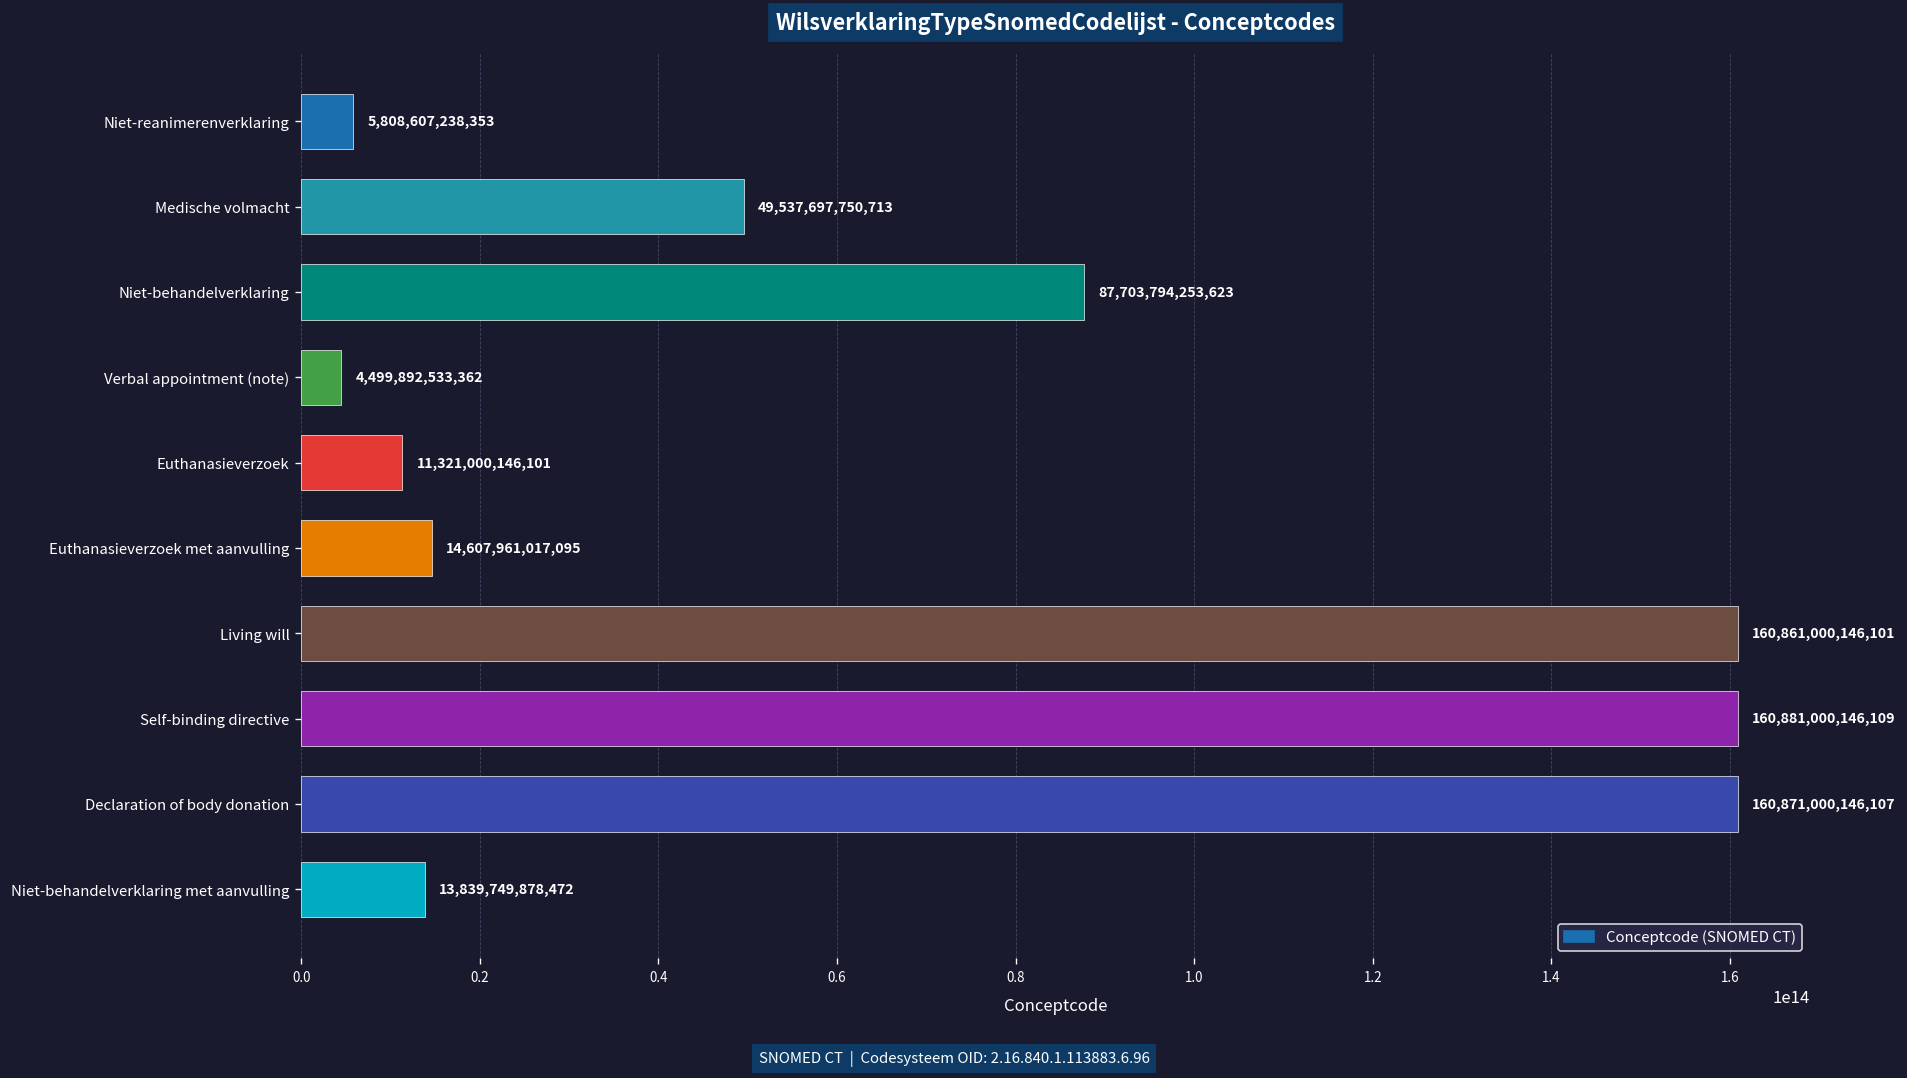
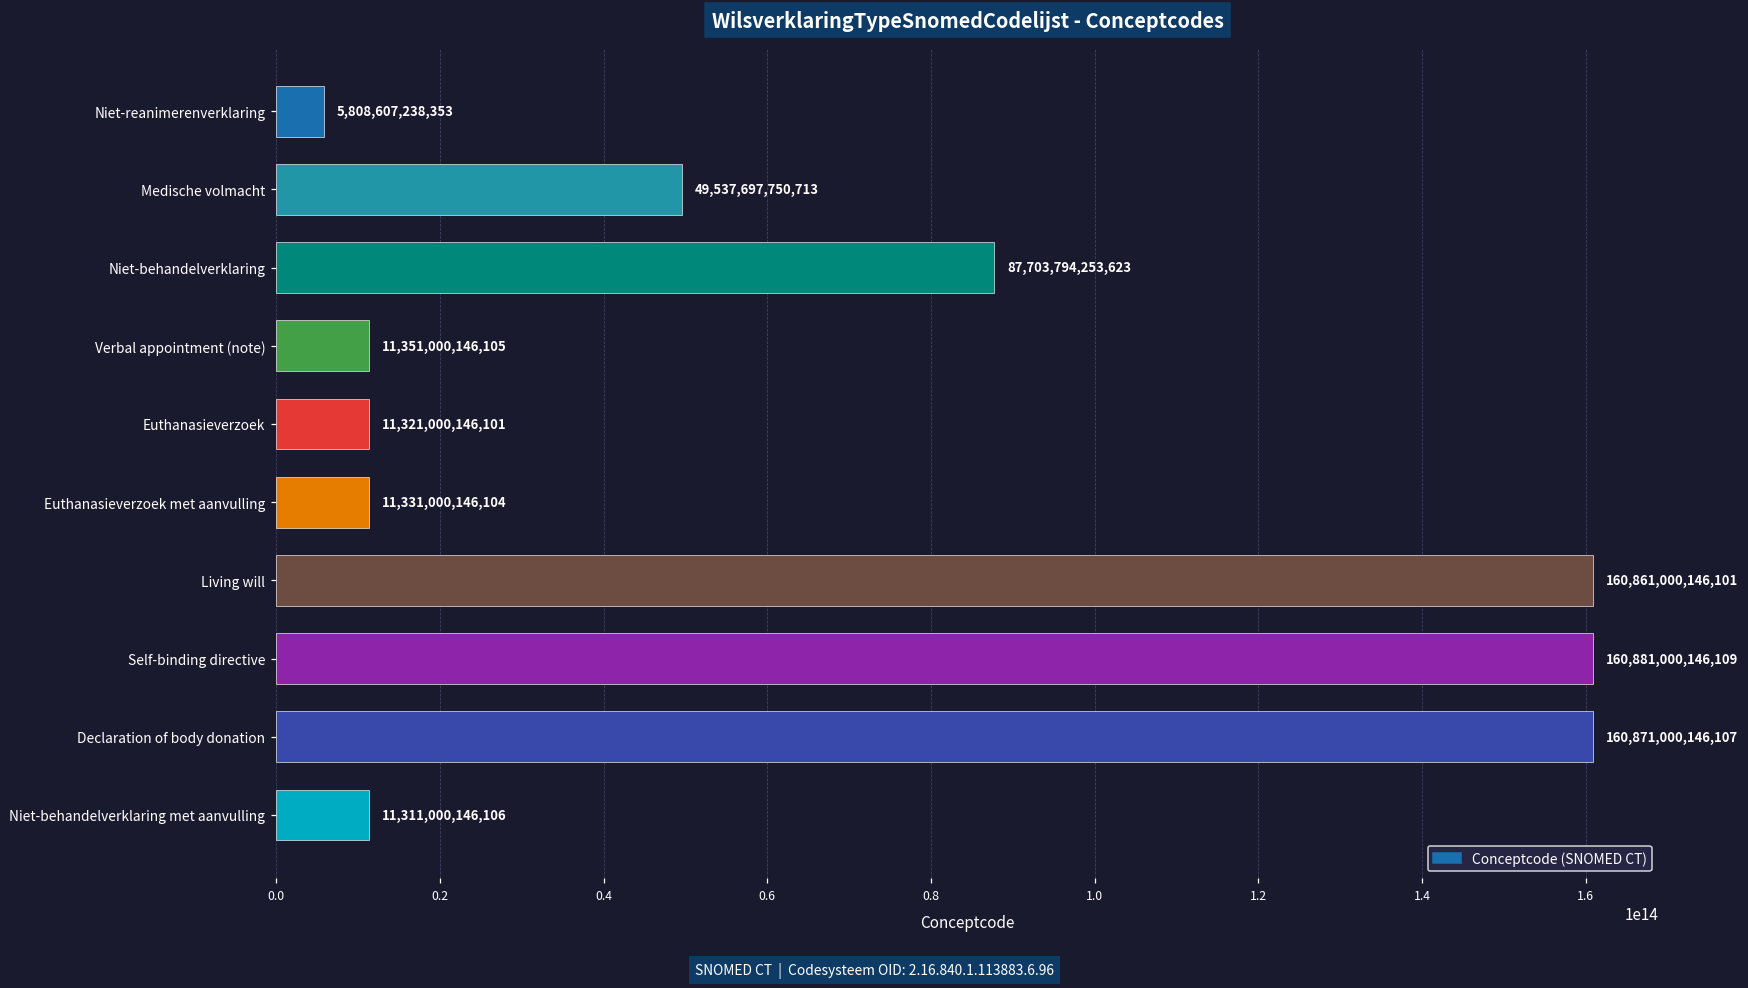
Verbal appointment (note): 4,499,892,533,362 -> 11,351,000,146,105
Euthanasieverzoek met aanvulling: 14,607,961,017,095 -> 11,331,000,146,104
Niet-behandelverklaring met aanvulling: 13,839,749,878,472 -> 11,311,000,146,106
